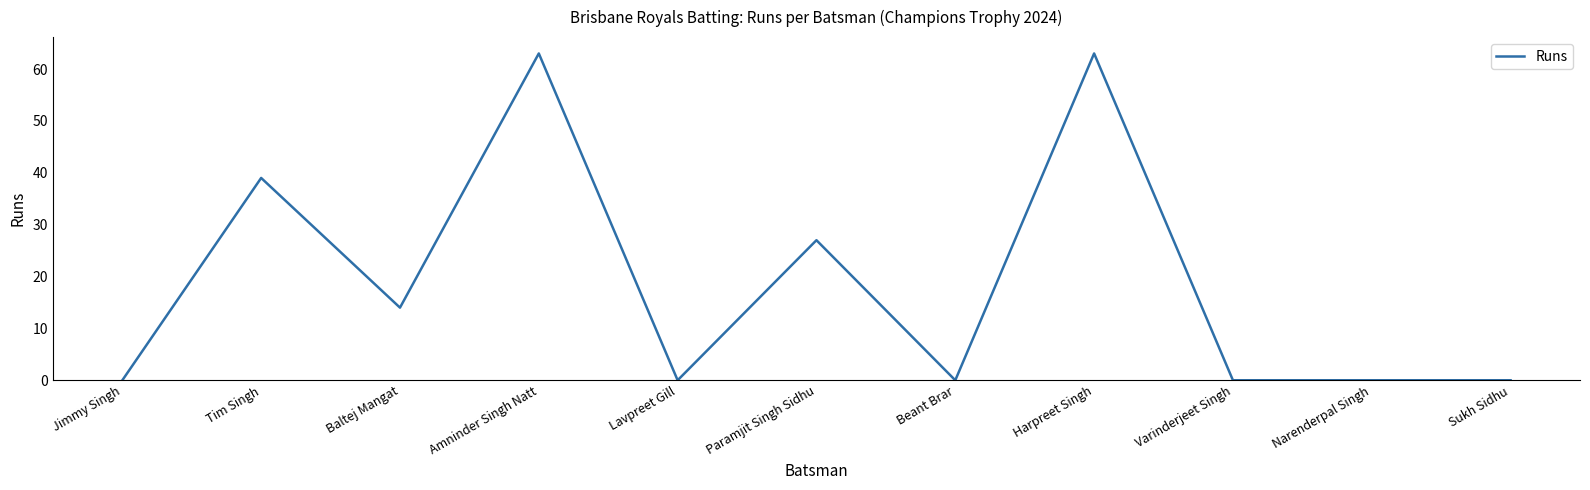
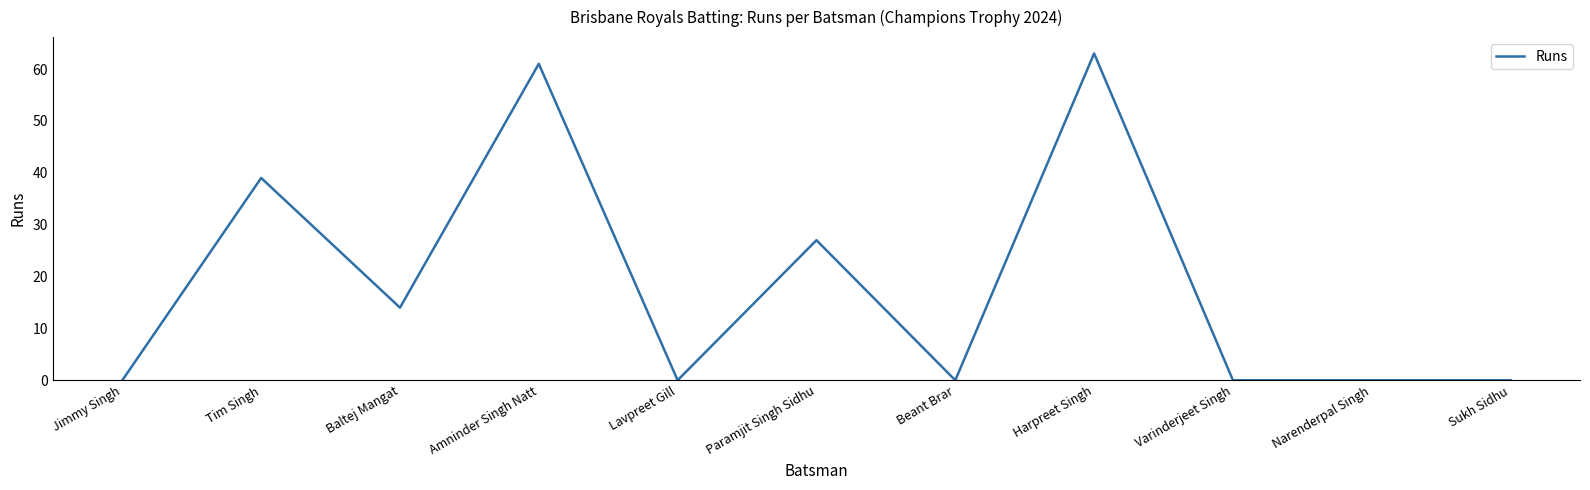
Amninder Singh Natt: 63 -> 61
